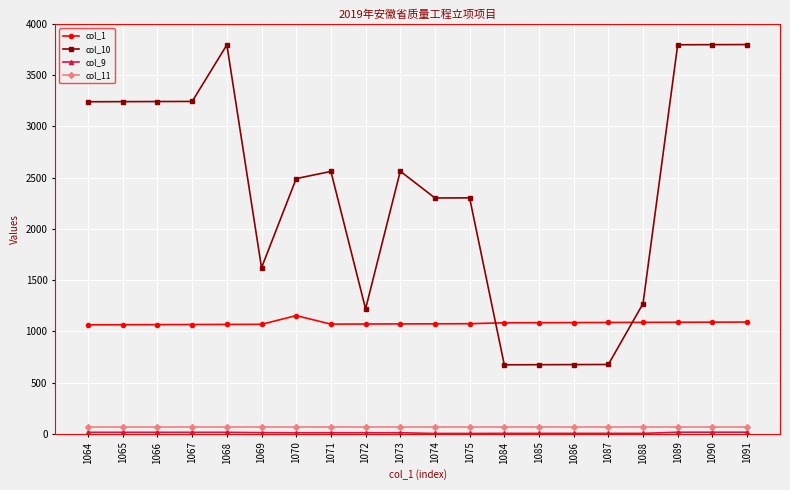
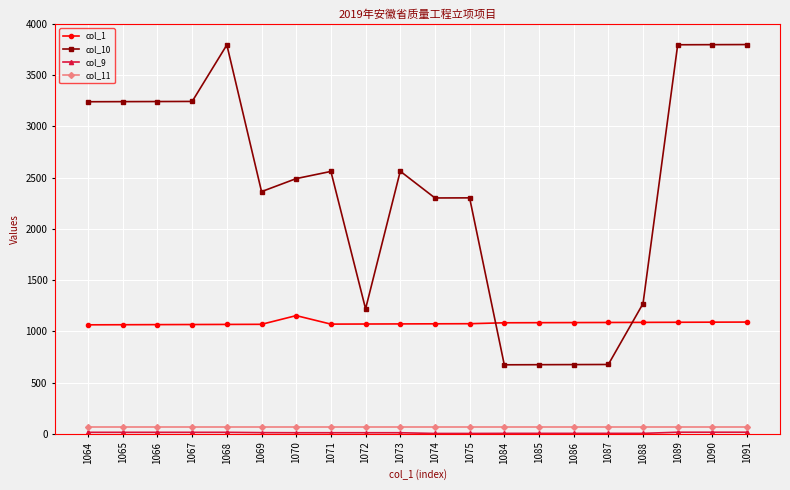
col_10, 1069: 1620 -> 2360
